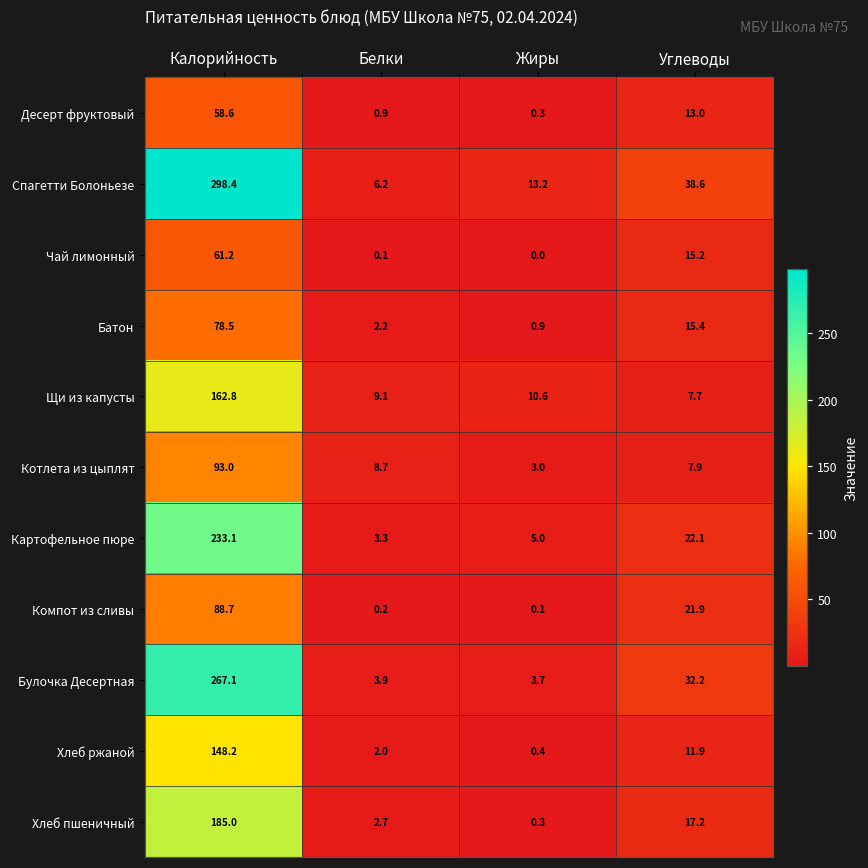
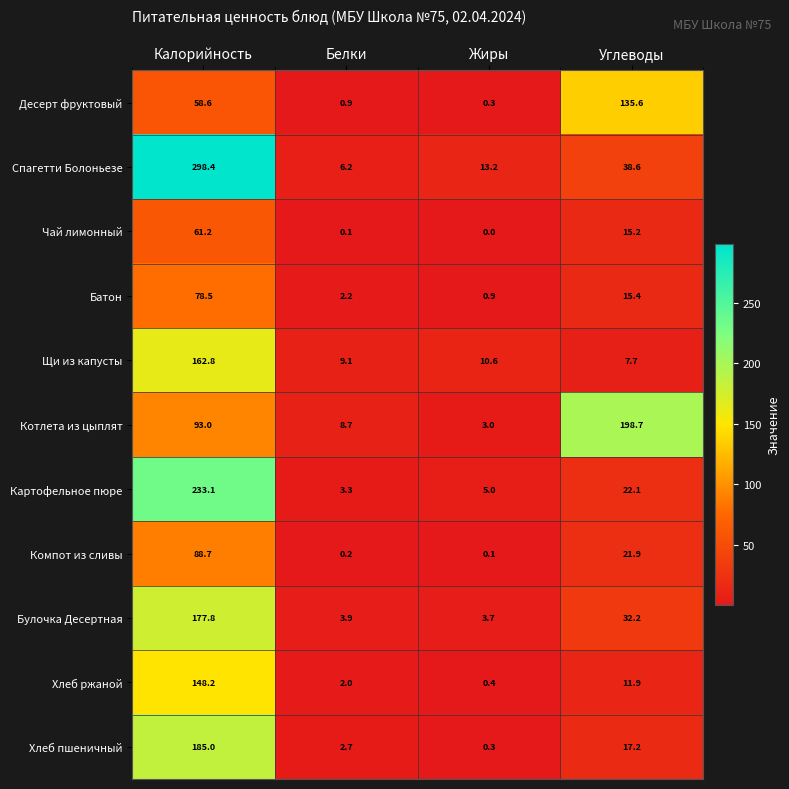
Десерт фруктовый, Углеводы: 13.0 -> 135.6
Котлета из цыплят, Углеводы: 7.9 -> 198.7
Булочка Десертная, Калорийность: 267.1 -> 177.8
